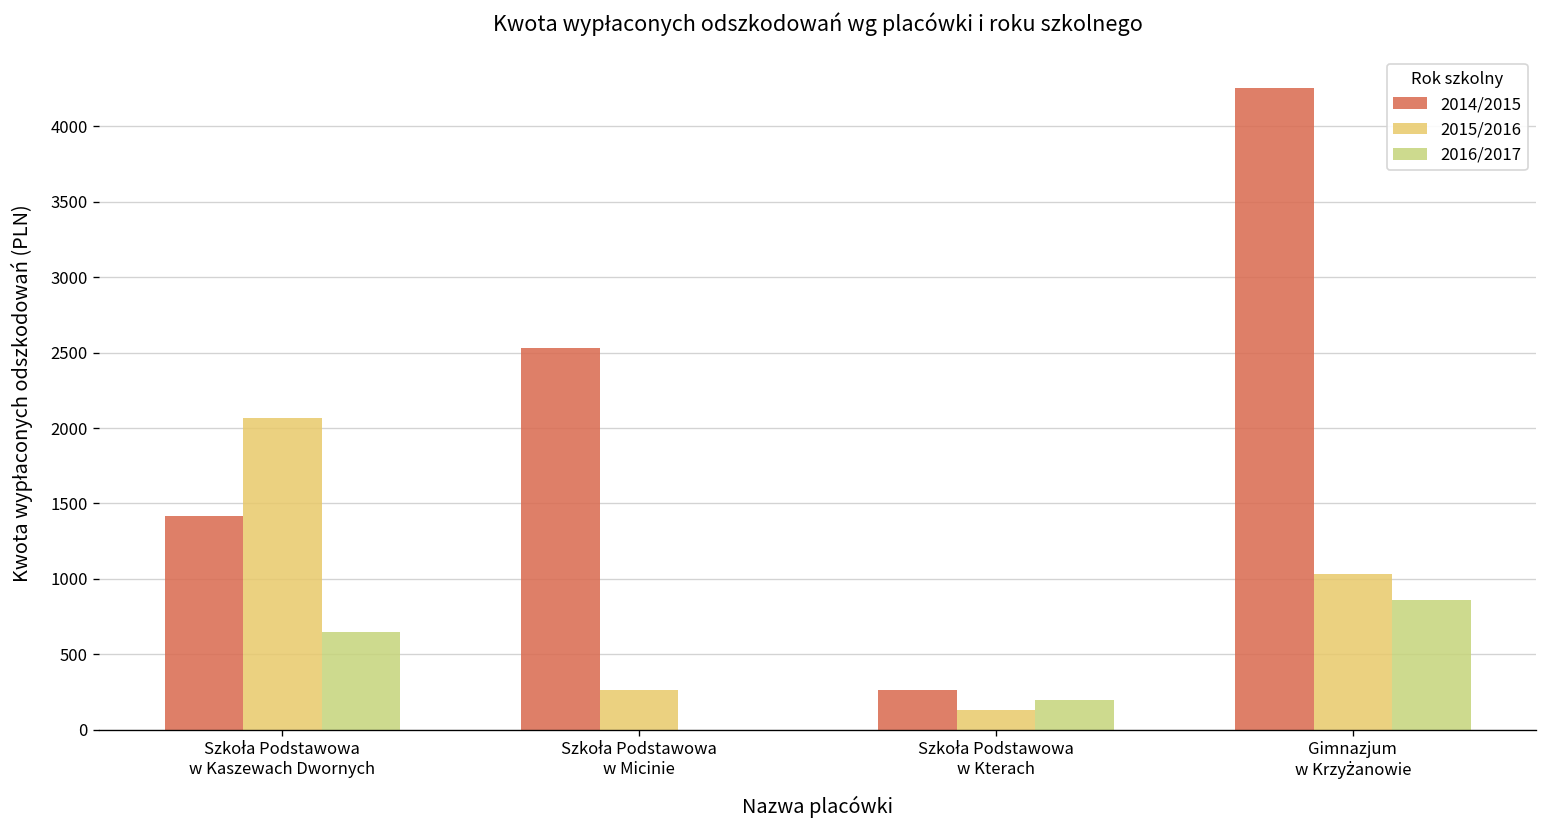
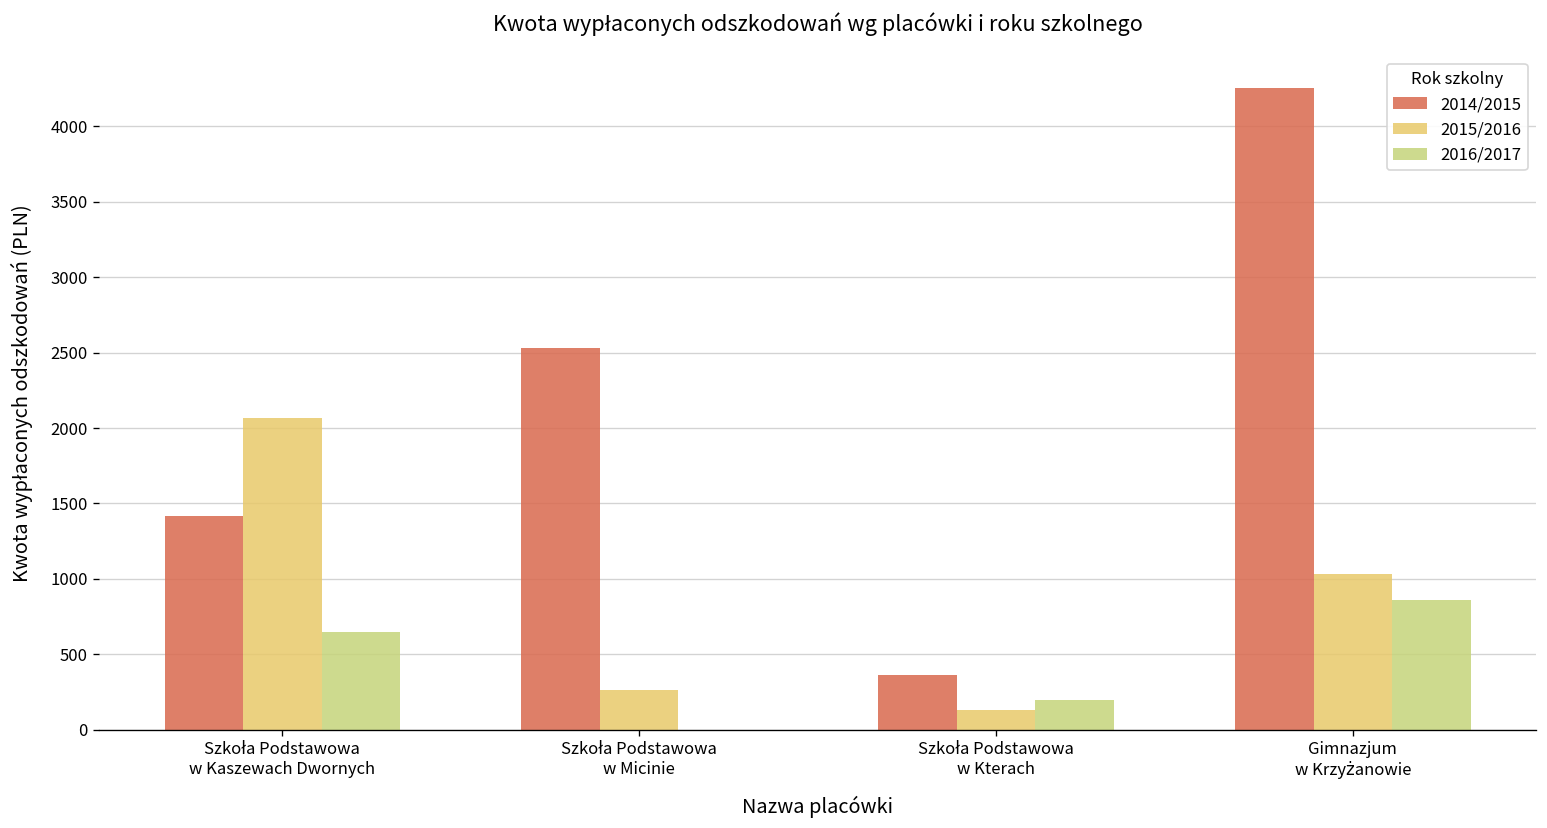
2014/2015, Szkoła Podstawowa w Kterach: 260 -> 360
